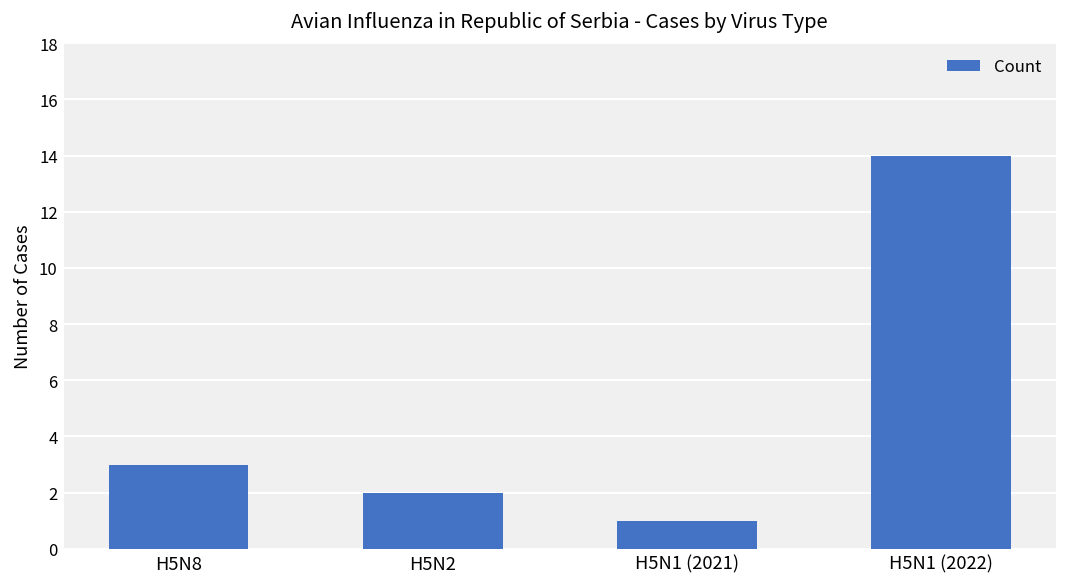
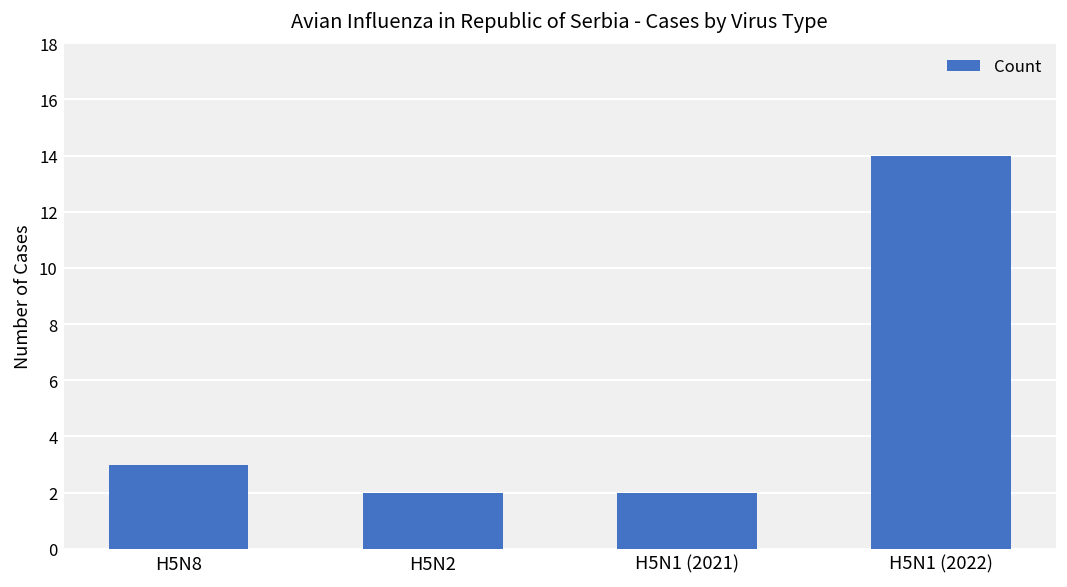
H5N1 (2021): 1 -> 2
